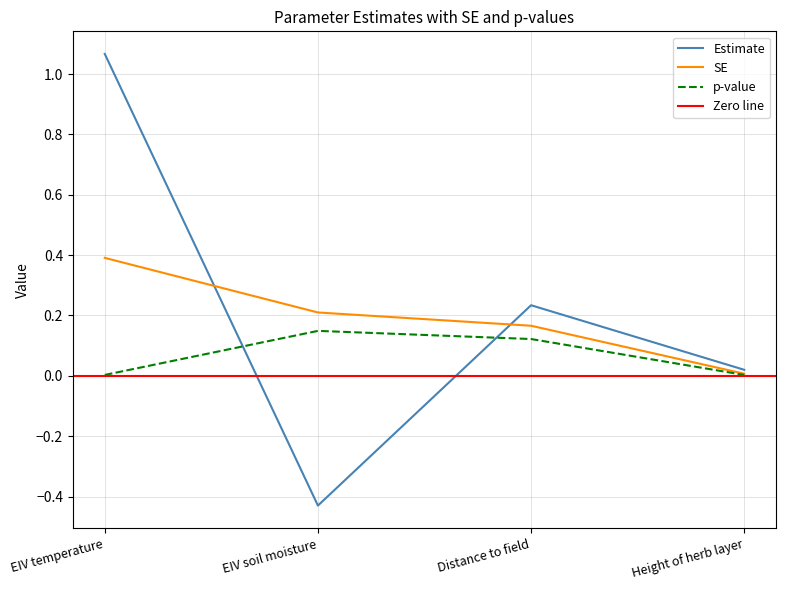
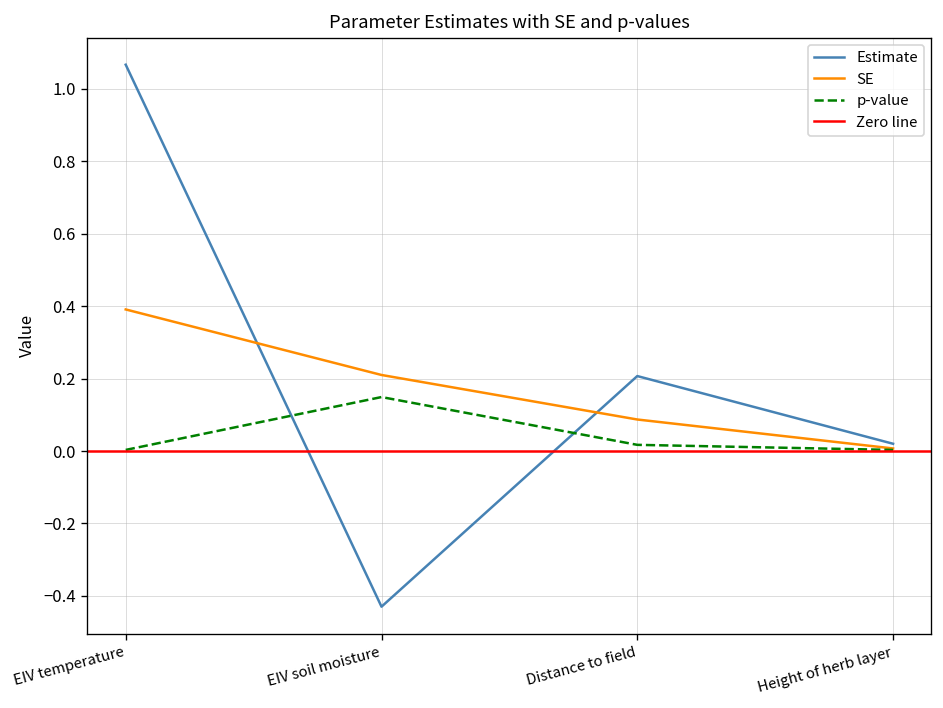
Estimate, Distance to field: 0.23 -> 0.21
SE, Distance to field: 0.17 -> 0.09
p-value, Distance to field: 0.12 -> 0.02
